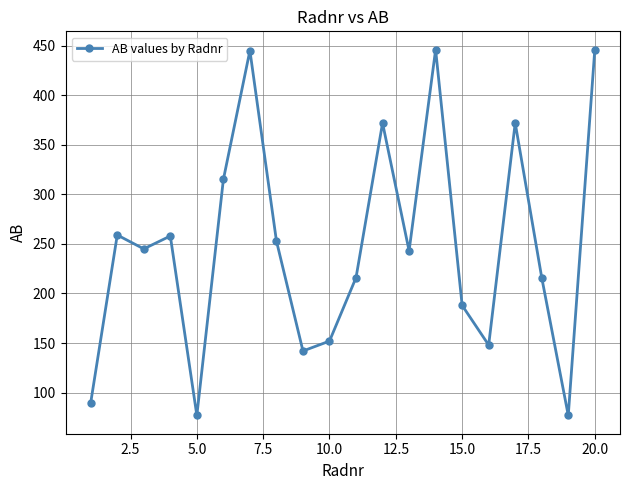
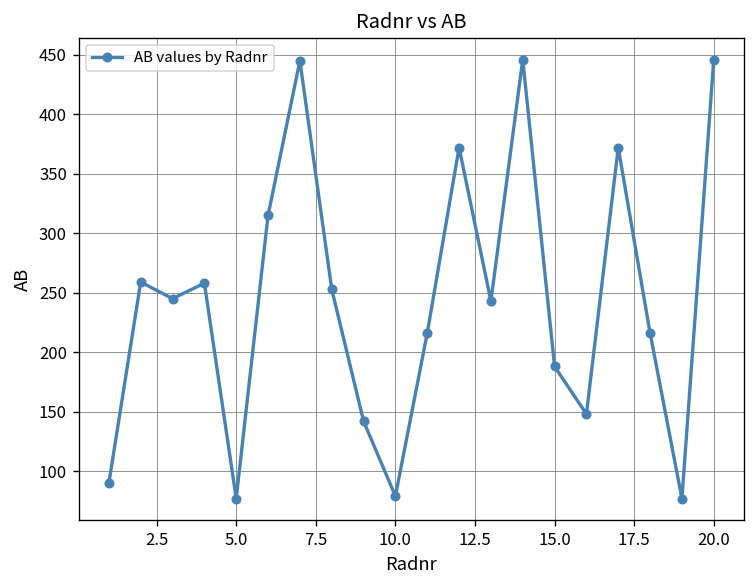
10.0: 150 -> 80
